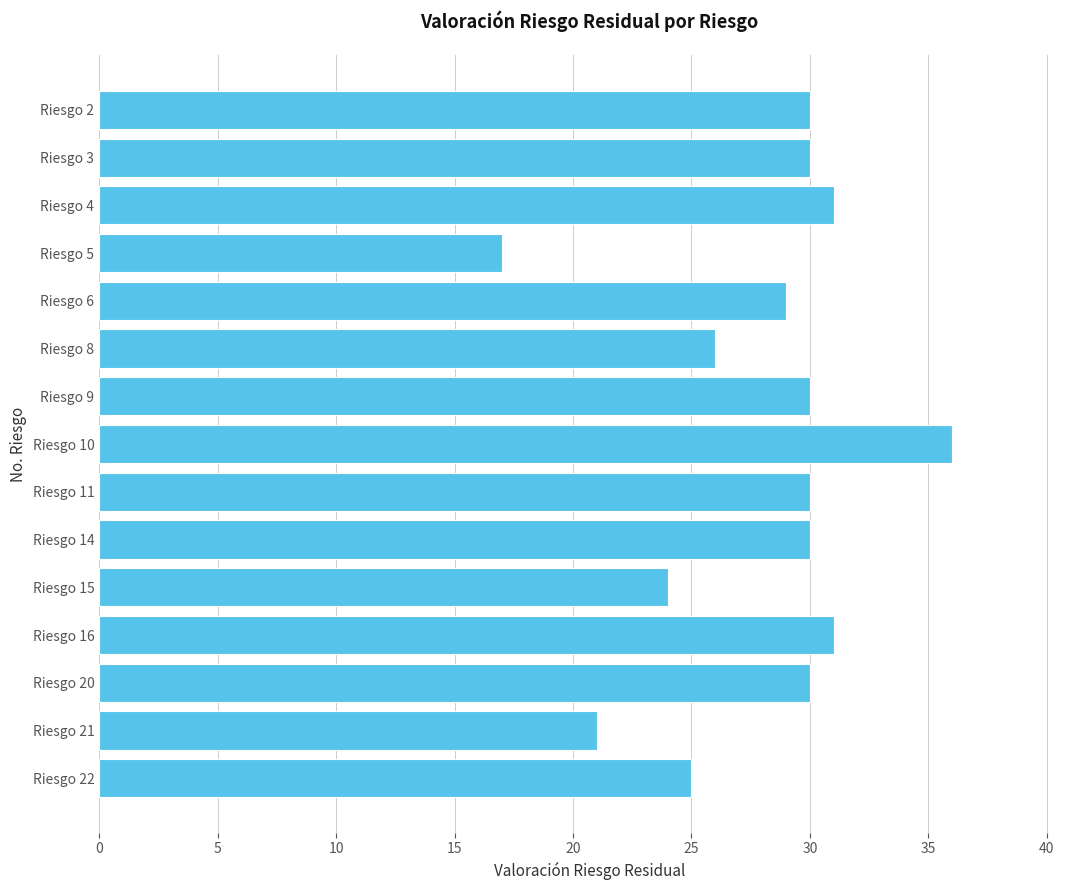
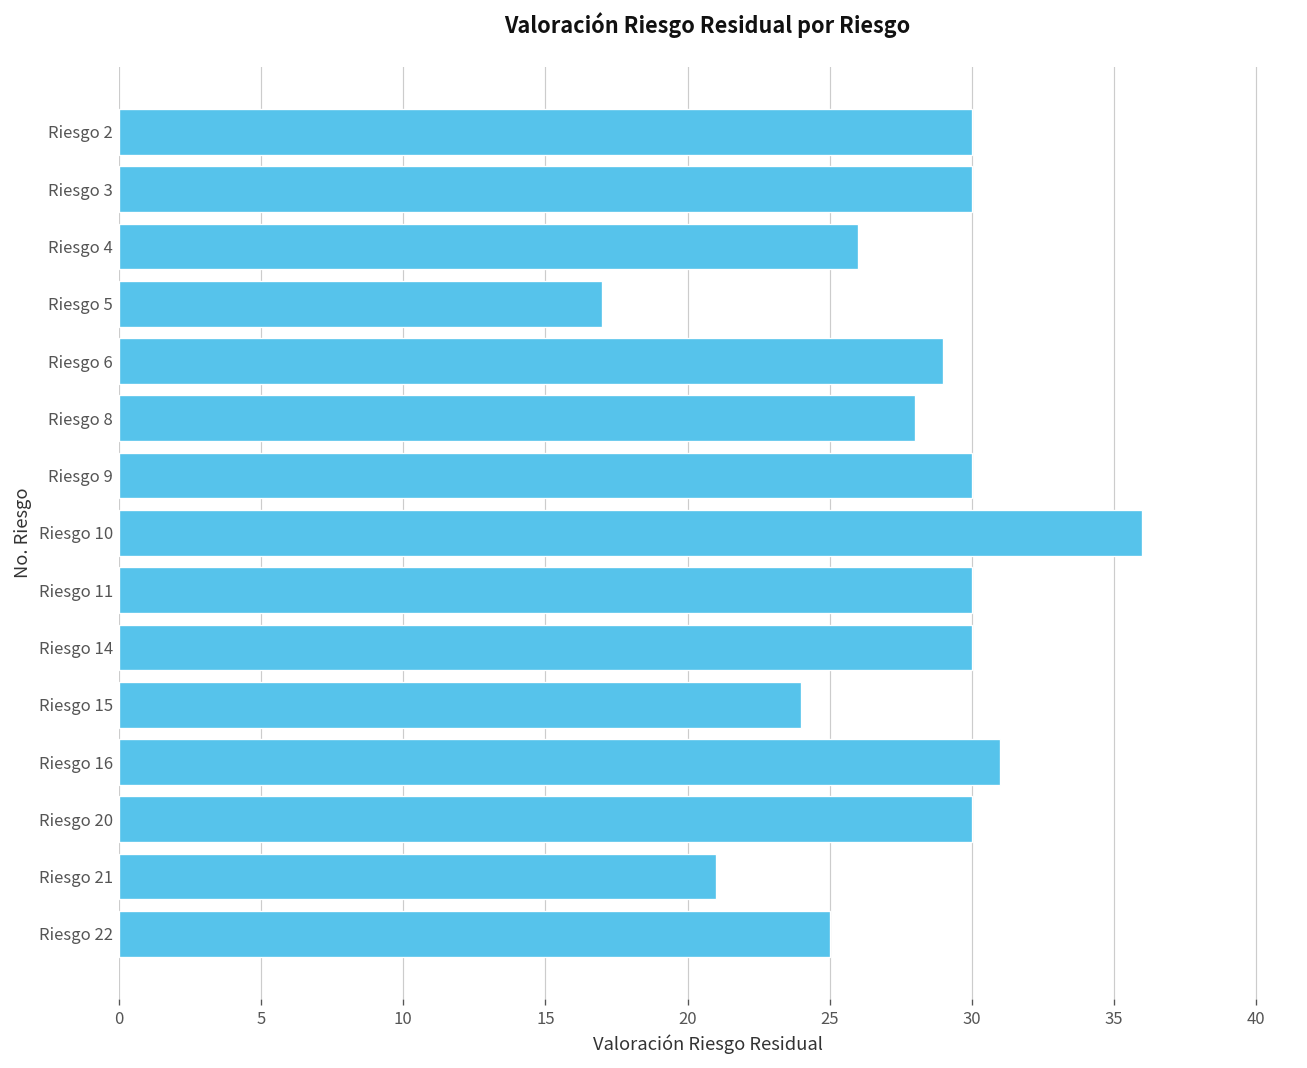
Riesgo 4: 31 -> 26
Riesgo 8: 26 -> 28
